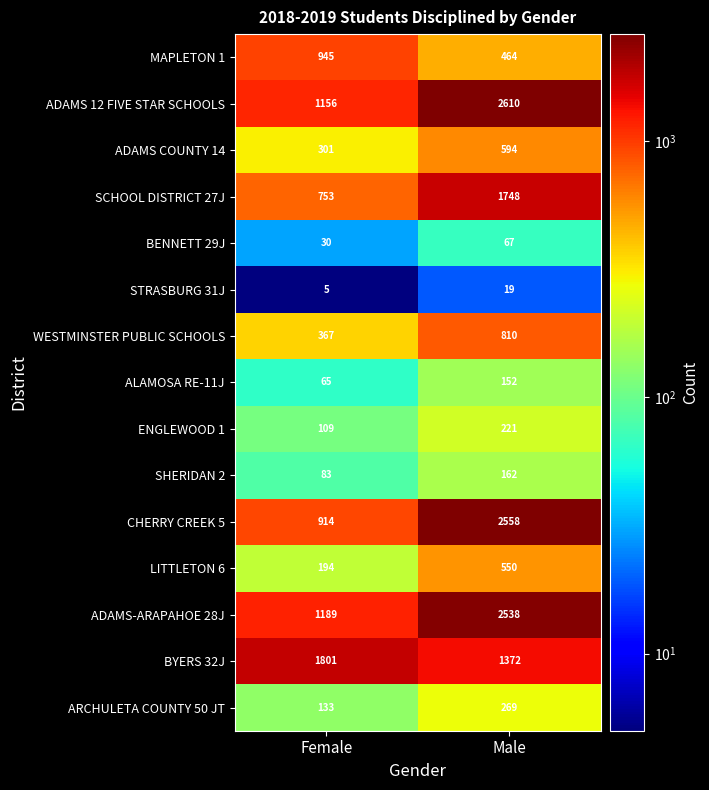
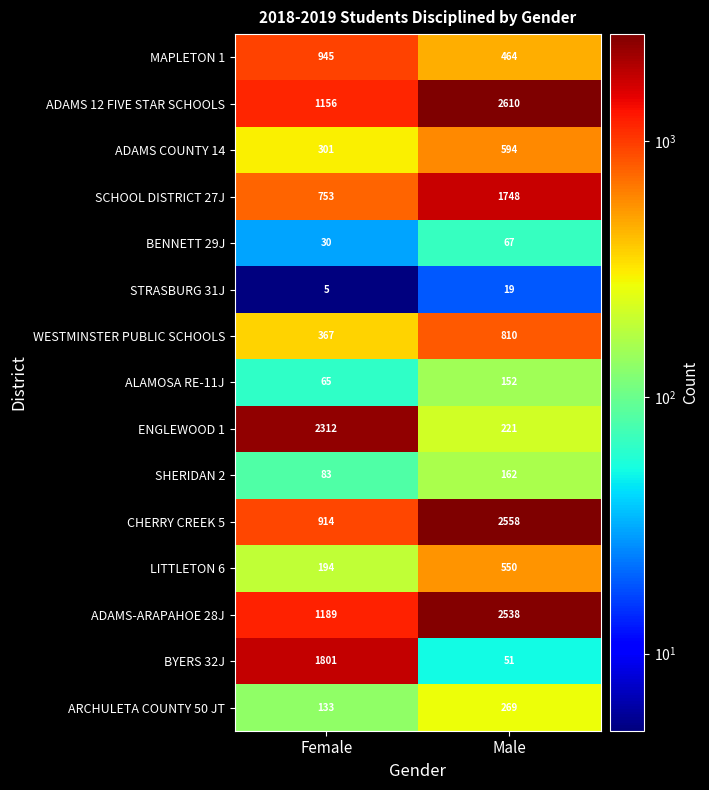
ENGLEWOOD 1, Female: 109 -> 2312
BYERS 32J, Male: 1372 -> 51
